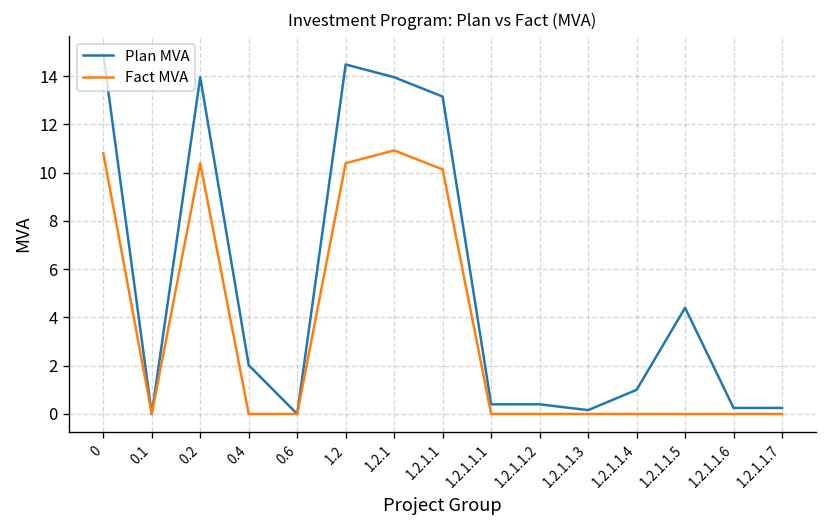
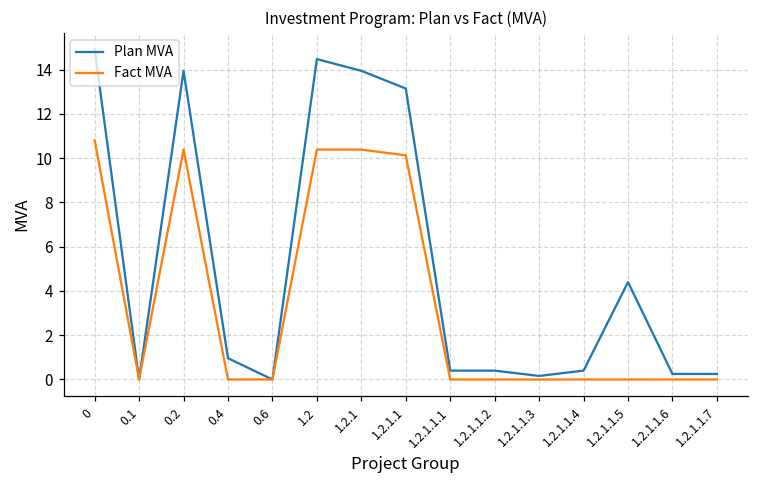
Plan MVA, 0.4: 2.0 -> 1.0
Fact MVA, 1.2.1: 10.9 -> 10.4
Plan MVA, 1.2.1.1.4: 1.0 -> 0.4
